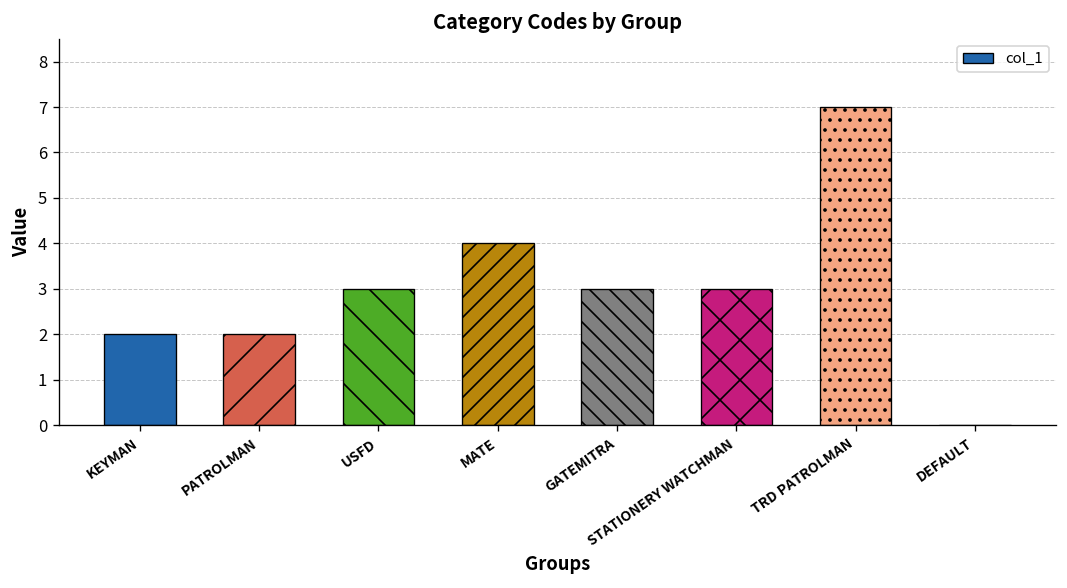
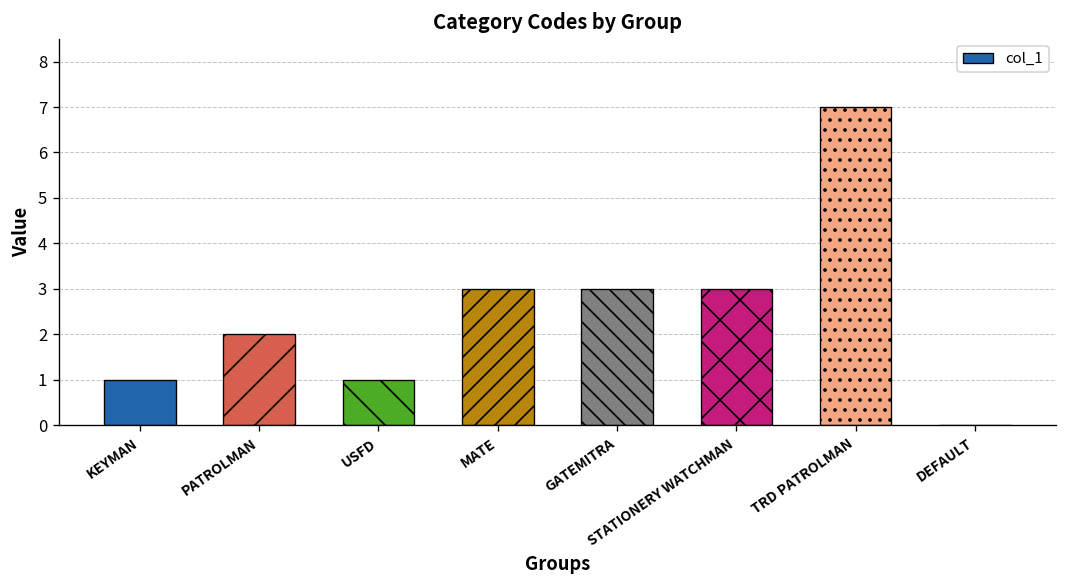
KEYMAN: 2 -> 1
USFD: 3 -> 1
MATE: 4 -> 3
